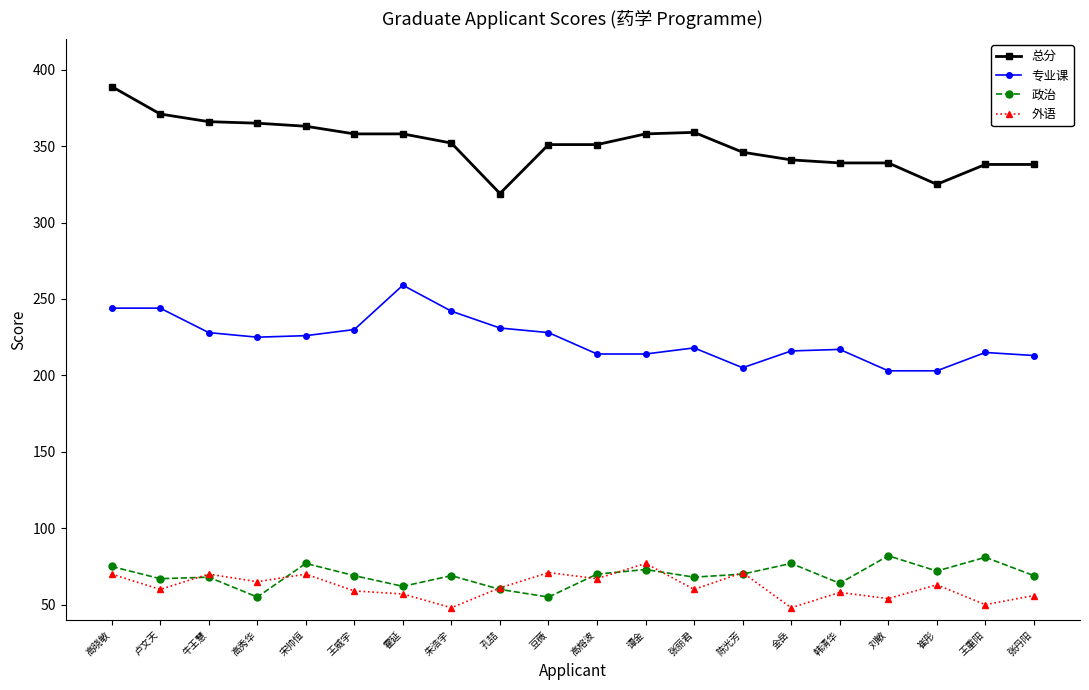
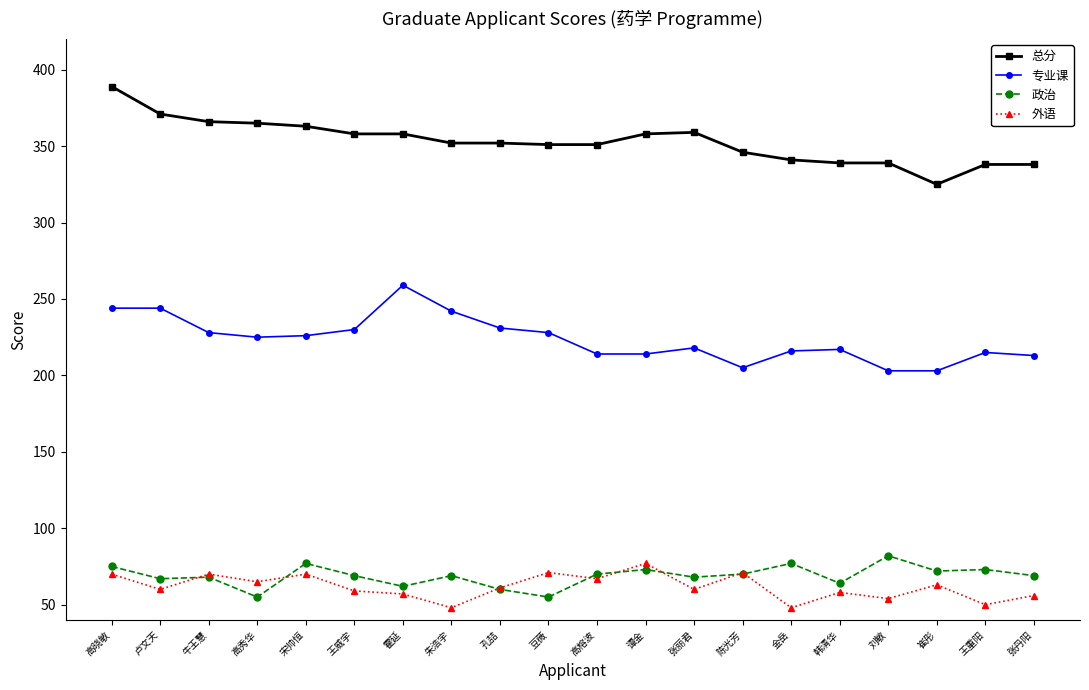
总分, 孔喆: 319 -> 352
政治, 王重阳: 81 -> 73
